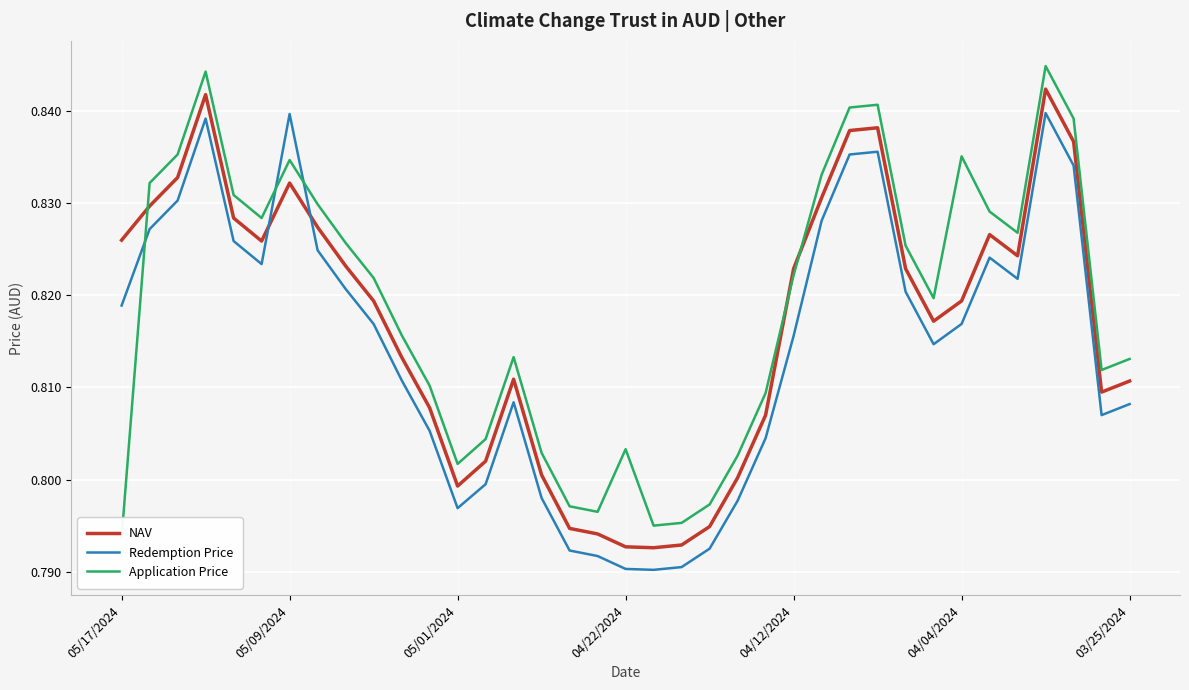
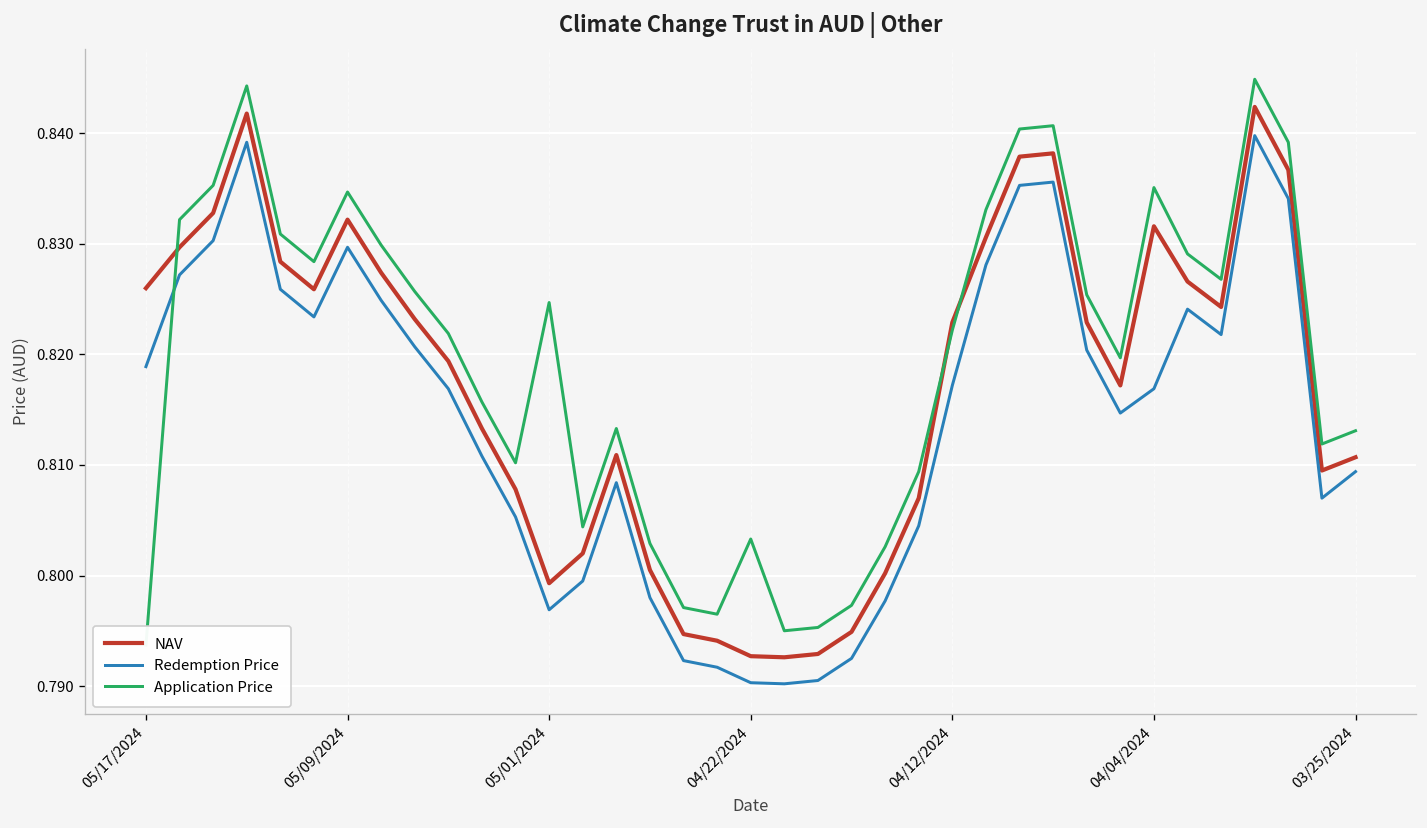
Redemption Price, 05/09/2024: 0.840 -> 0.830
Application Price, 05/01/2024: 0.802 -> 0.825
Redemption Price, 04/12/2024: 0.816 -> 0.817
NAV, 04/04/2024: 0.819 -> 0.832
Redemption Price, 03/25/2024: 0.808 -> 0.809
